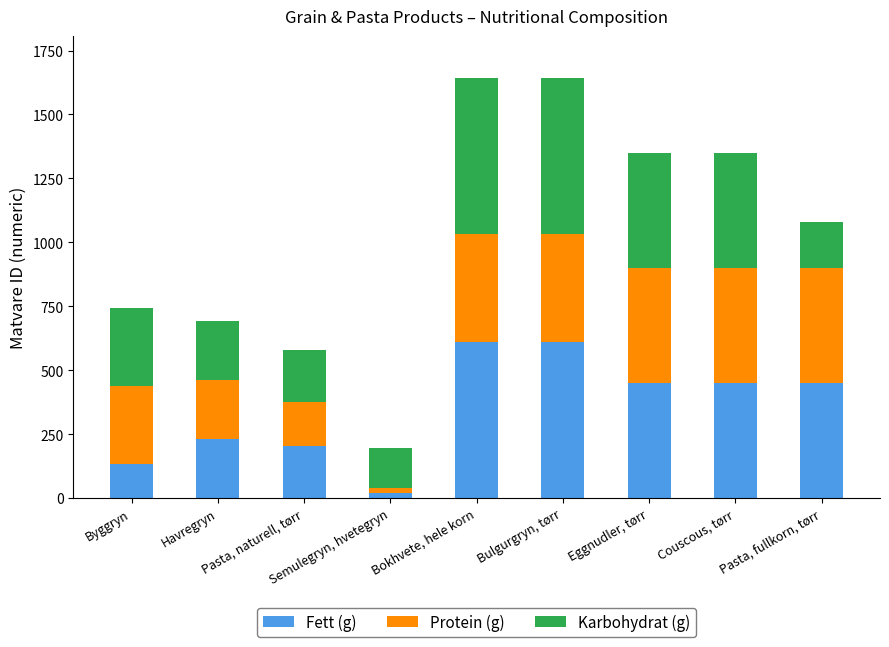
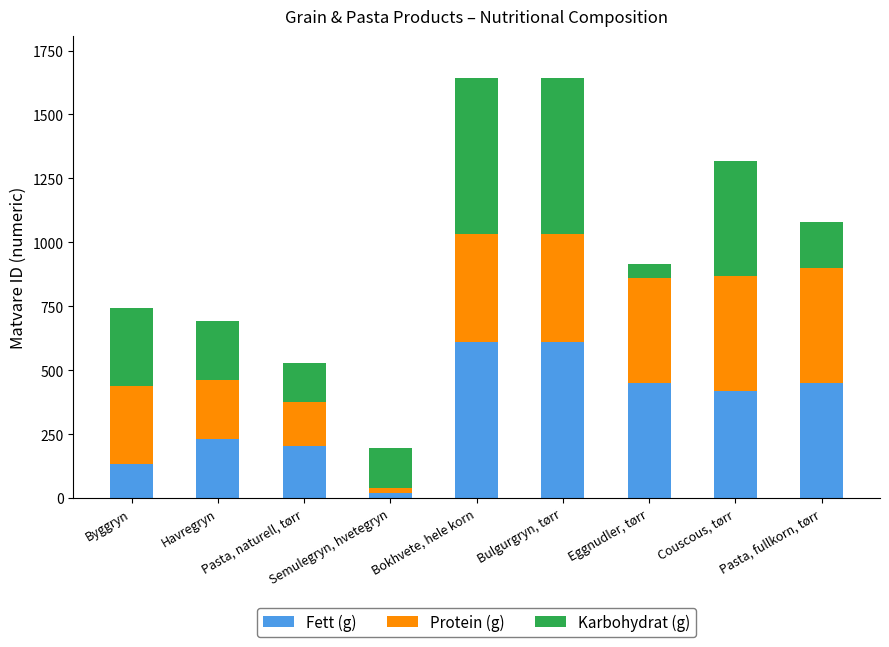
Karbohydrat (g), Pasta, naturell, tørr: 200 -> 150
Protein (g), Eggnudler, tørr: 450 -> 410
Karbohydrat (g), Eggnudler, tørr: 450 -> 50
Fett (g), Couscous, tørr: 450 -> 420
